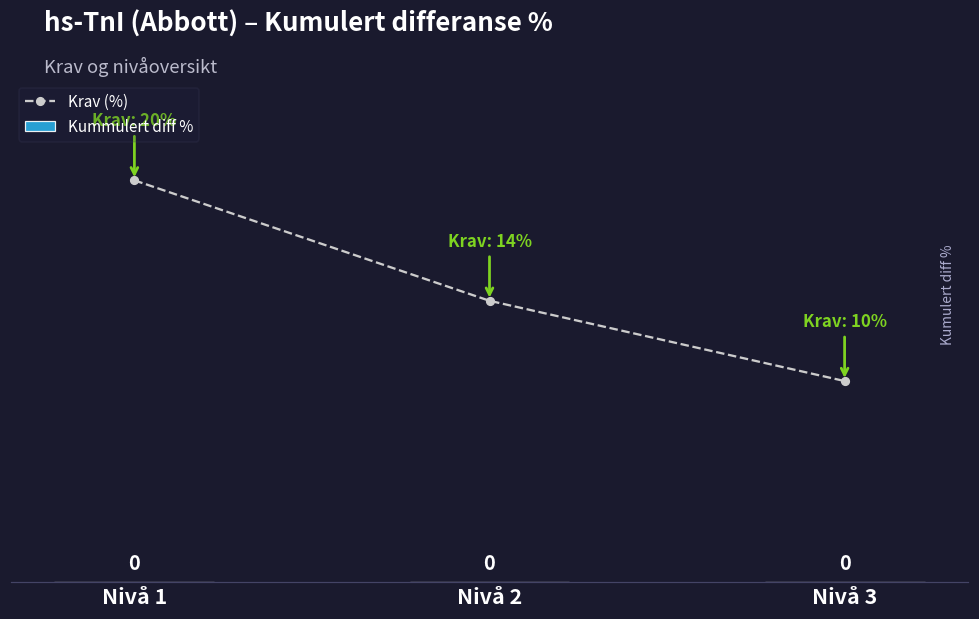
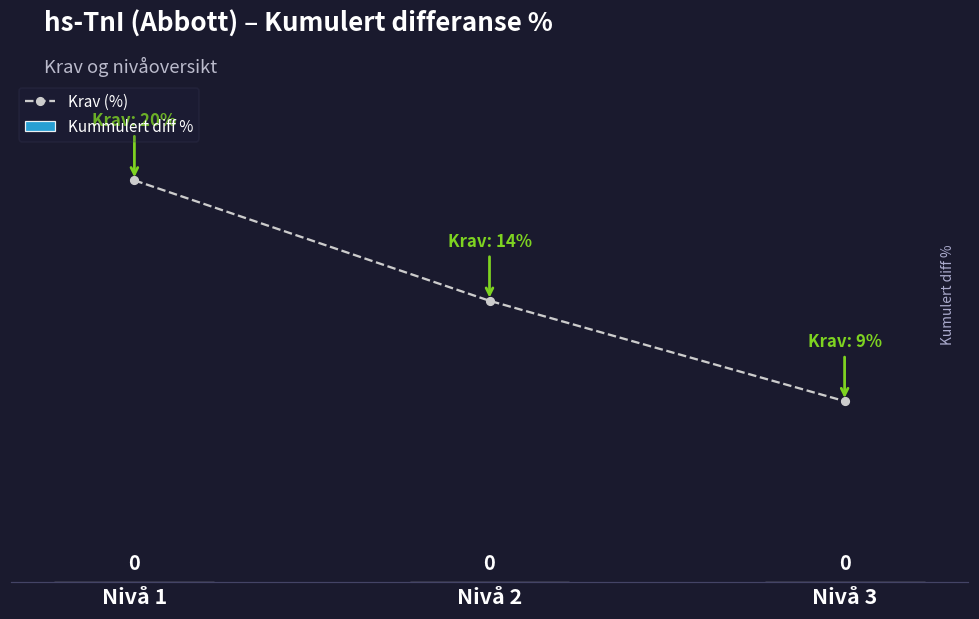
Krav (%), Nivå 3: 10% -> 9%
